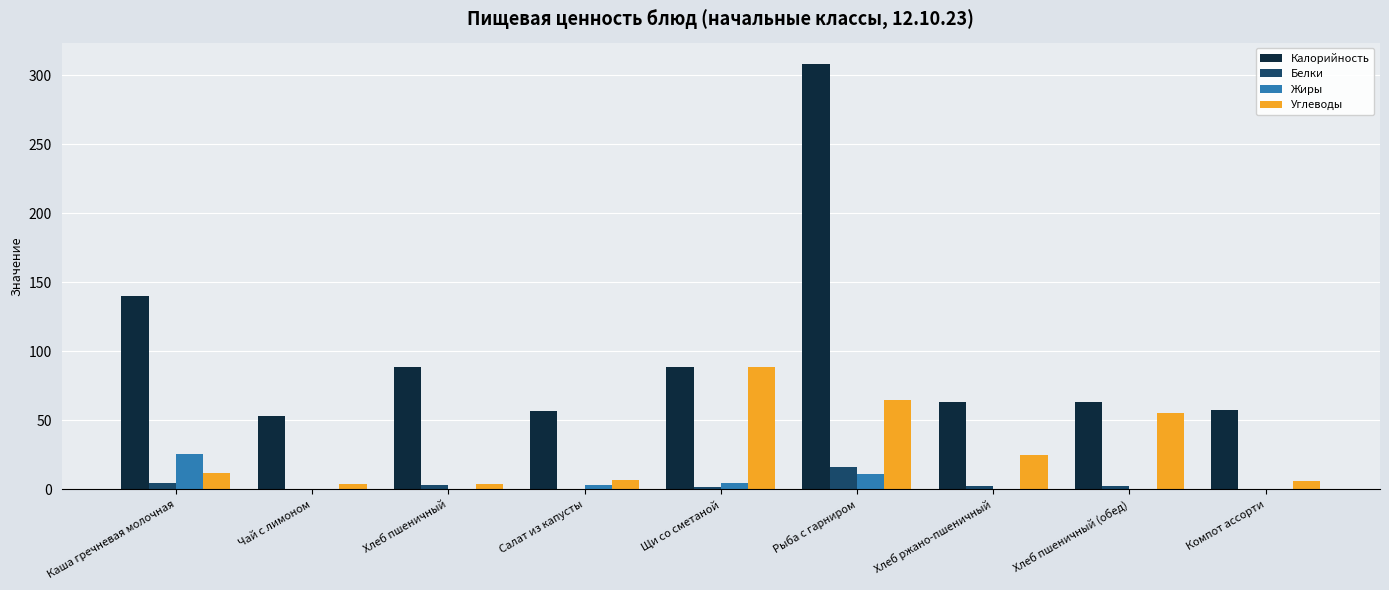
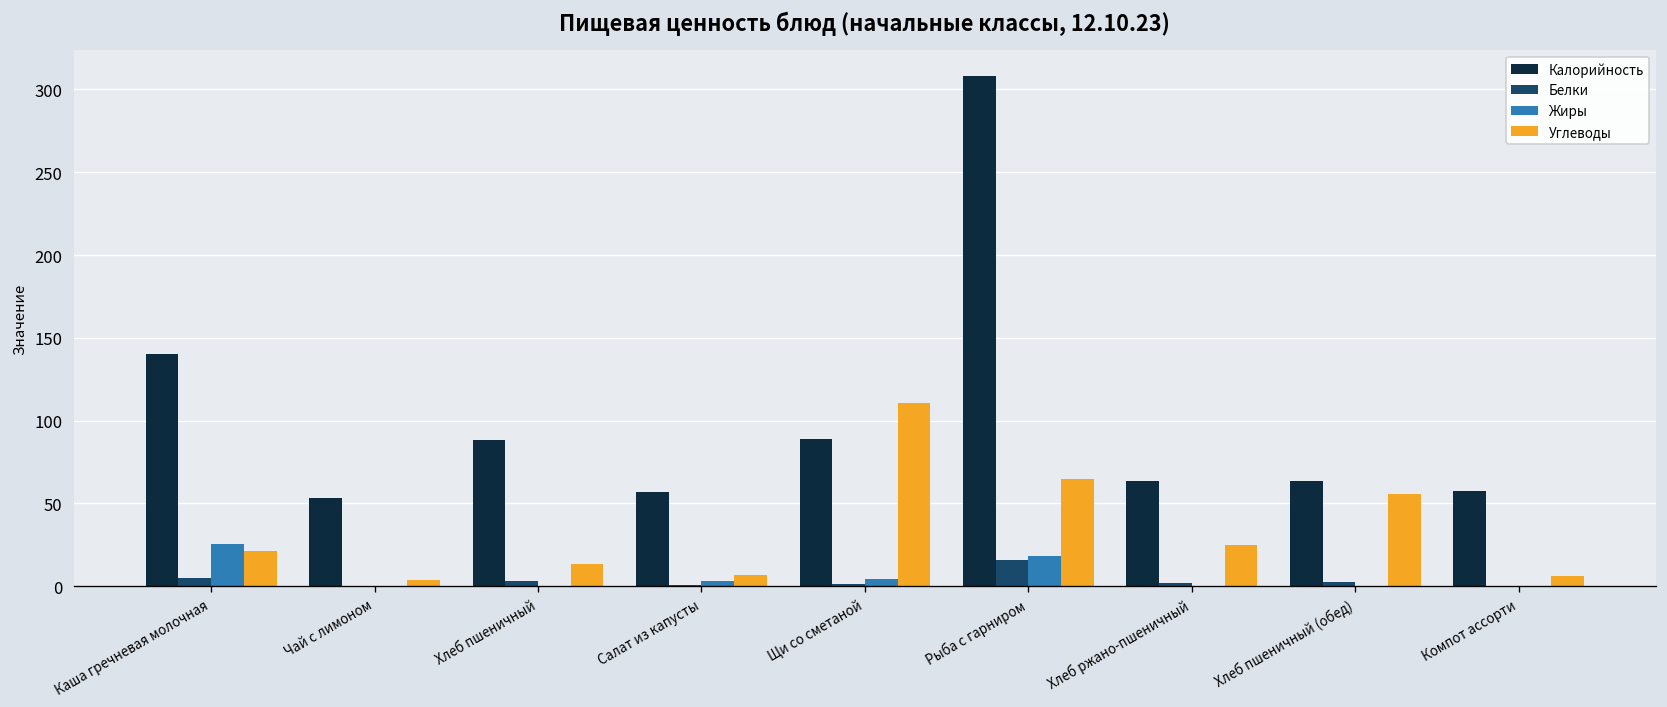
Углеводы, Каша гречневая молочная: 12 -> 21
Углеводы, Хлеб пшеничный: 4 -> 13
Углеводы, Щи со сметаной: 89 -> 110
Жиры, Рыба с гарниром: 11 -> 18
